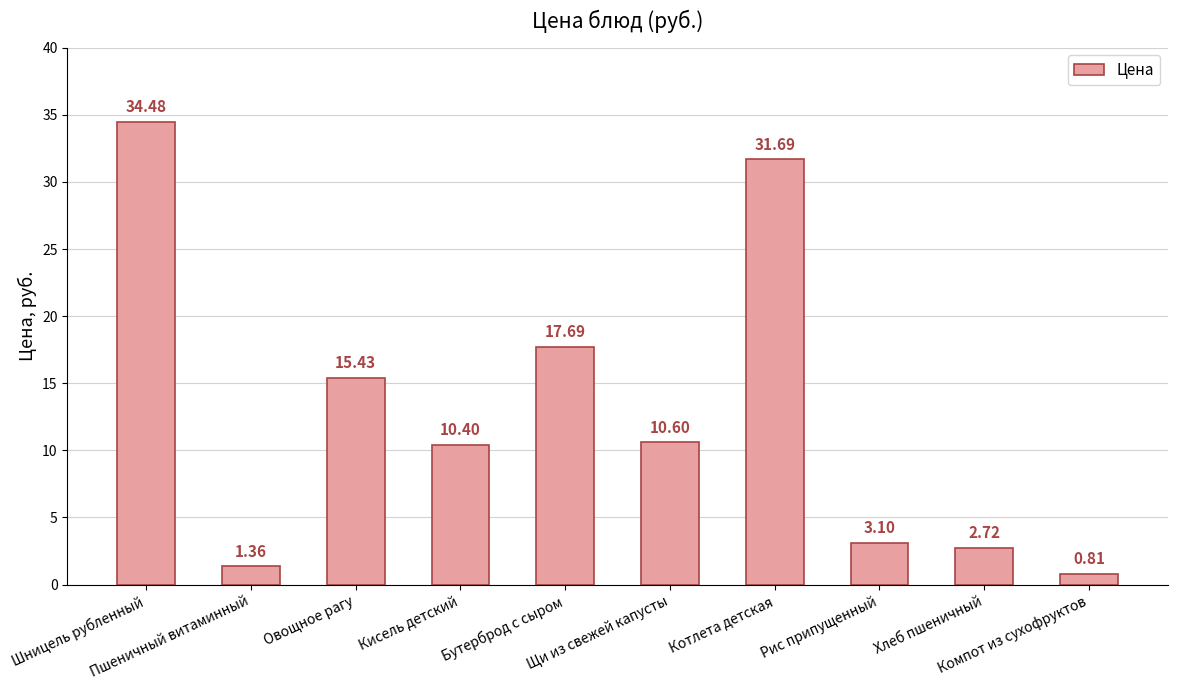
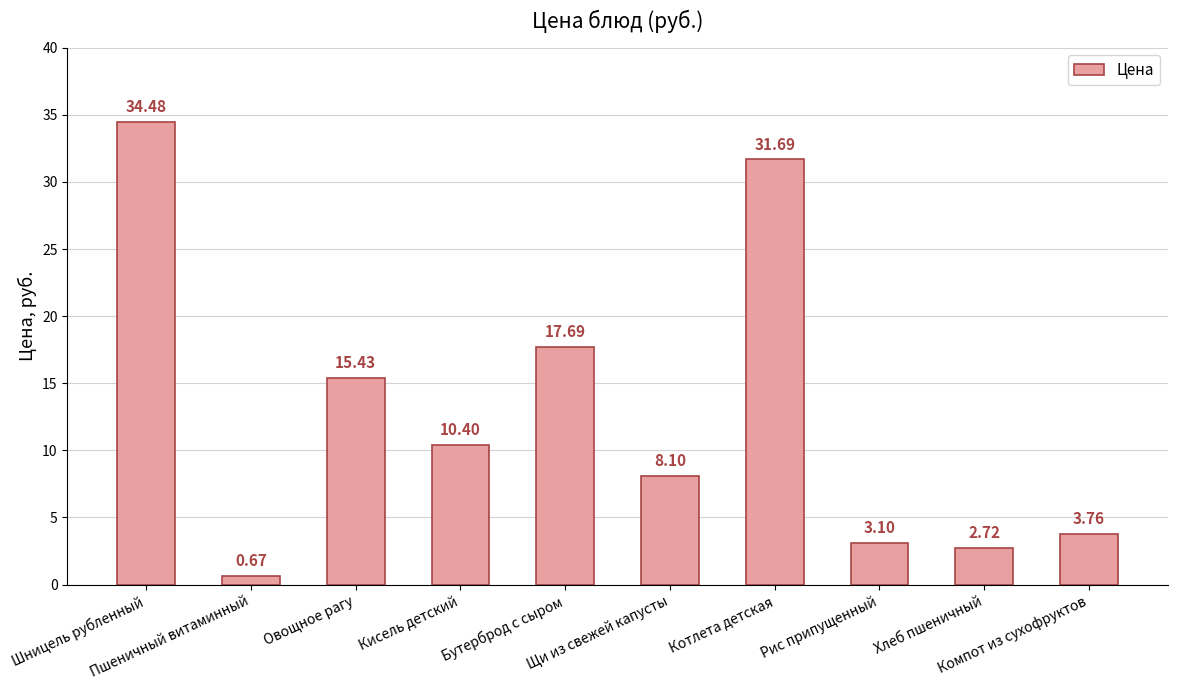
Пшеничный витаминный: 1.36 -> 0.67
Щи из свежей капусты: 10.60 -> 8.10
Компот из сухофруктов: 0.81 -> 3.76
